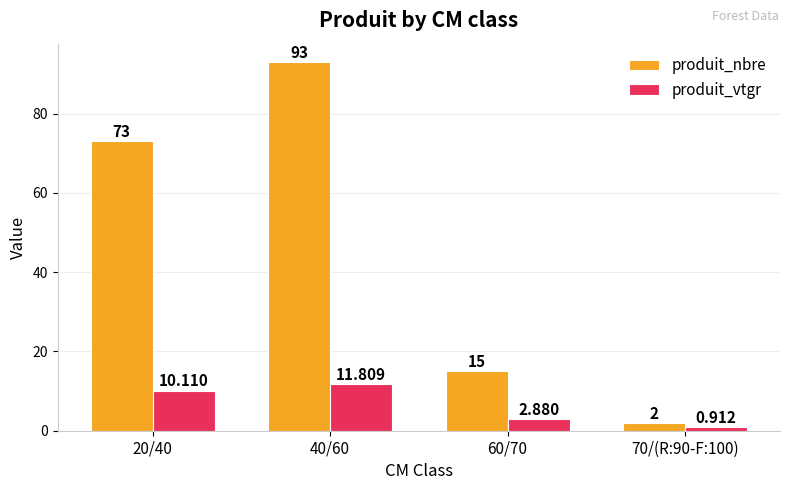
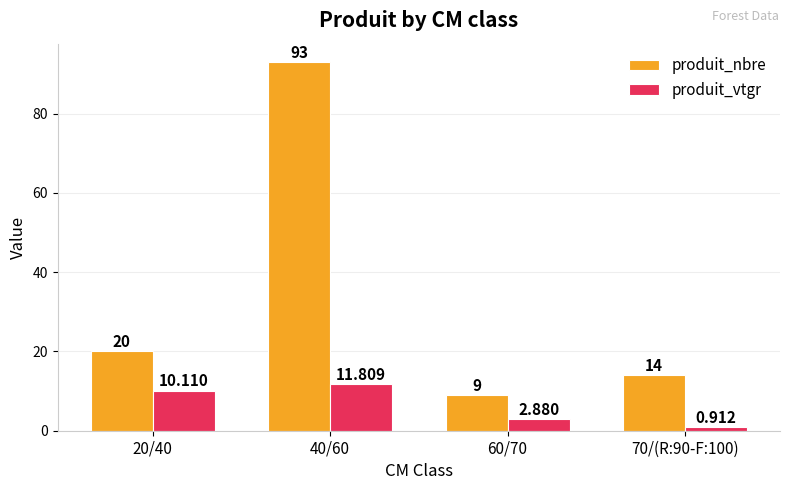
produit_nbre, 20/40: 73 -> 20
produit_nbre, 60/70: 15 -> 9
produit_nbre, 70/(R:90-F:100): 2 -> 14
